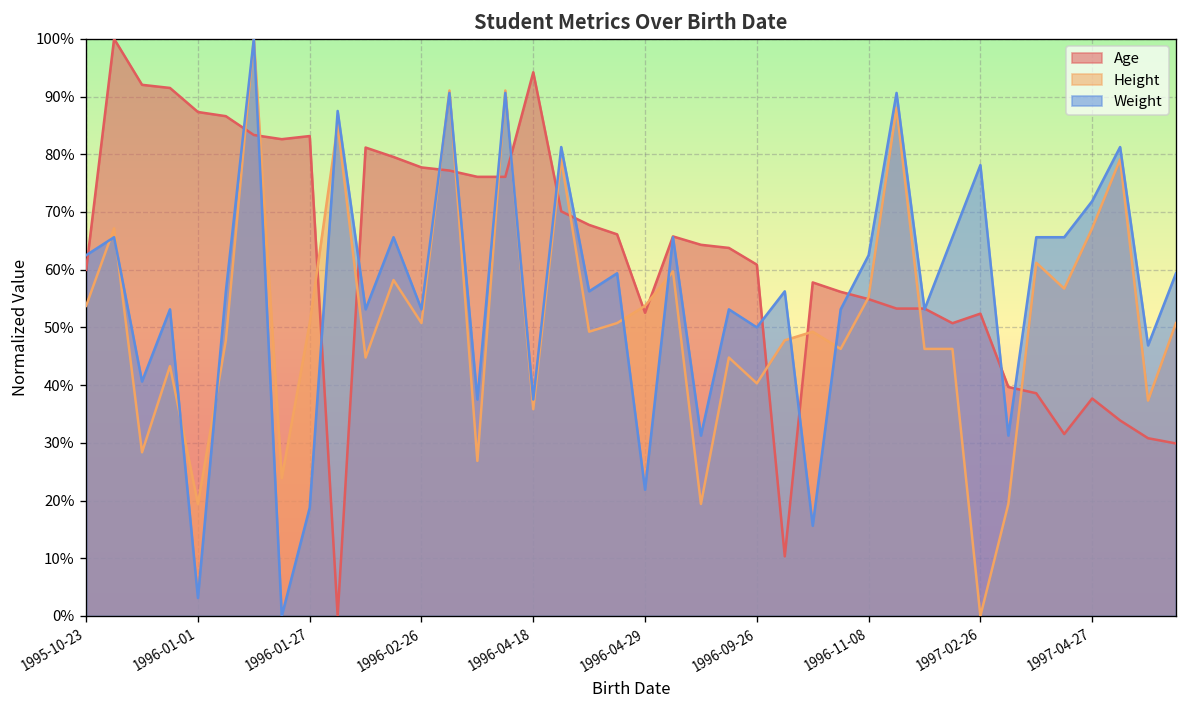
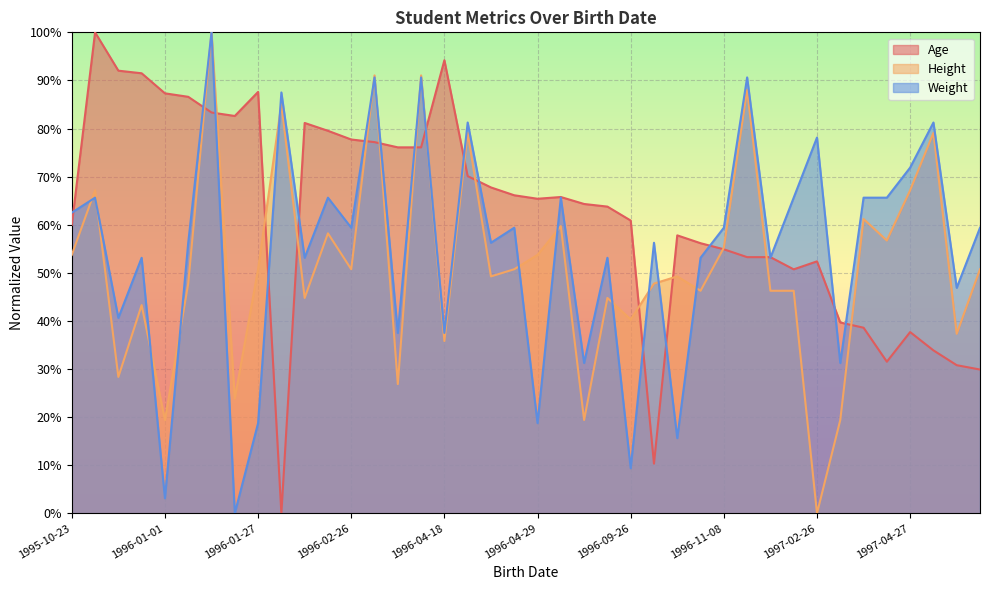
Age, 1996-01-27: 83% -> 88%
Weight, 1996-02-26: 53% -> 59%
Age, 1996-04-29: 53% -> 65%
Weight, 1996-04-29: 22% -> 19%
Weight, 1996-09-26: 50% -> 9%
Weight, 1996-11-08: 63% -> 59%
